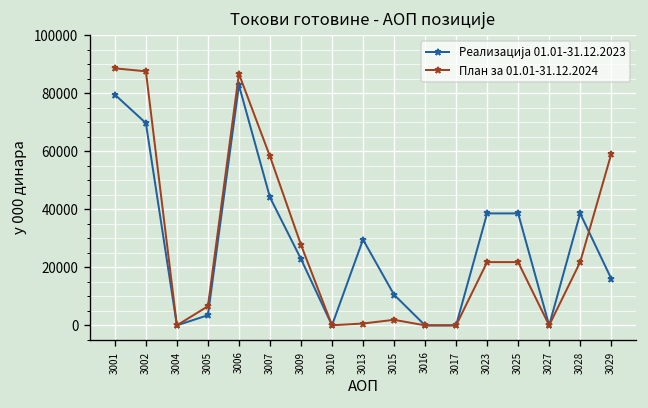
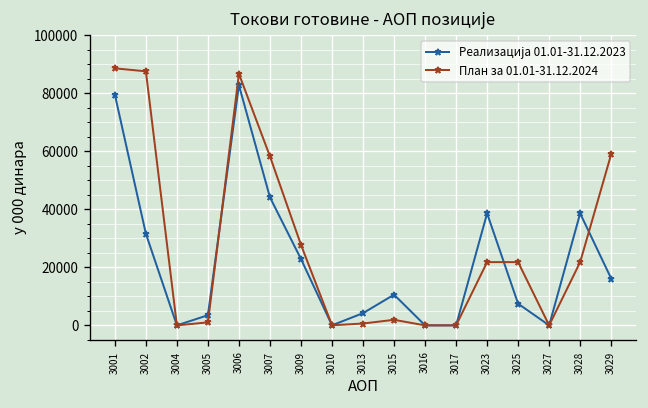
Реализација 01.01-31.12.2023, 3002: 70000 -> 32000
План за 01.01-31.12.2024, 3005: 7000 -> 1000
Реализација 01.01-31.12.2023, 3013: 30000 -> 4000
Реализација 01.01-31.12.2023, 3025: 39000 -> 7000
